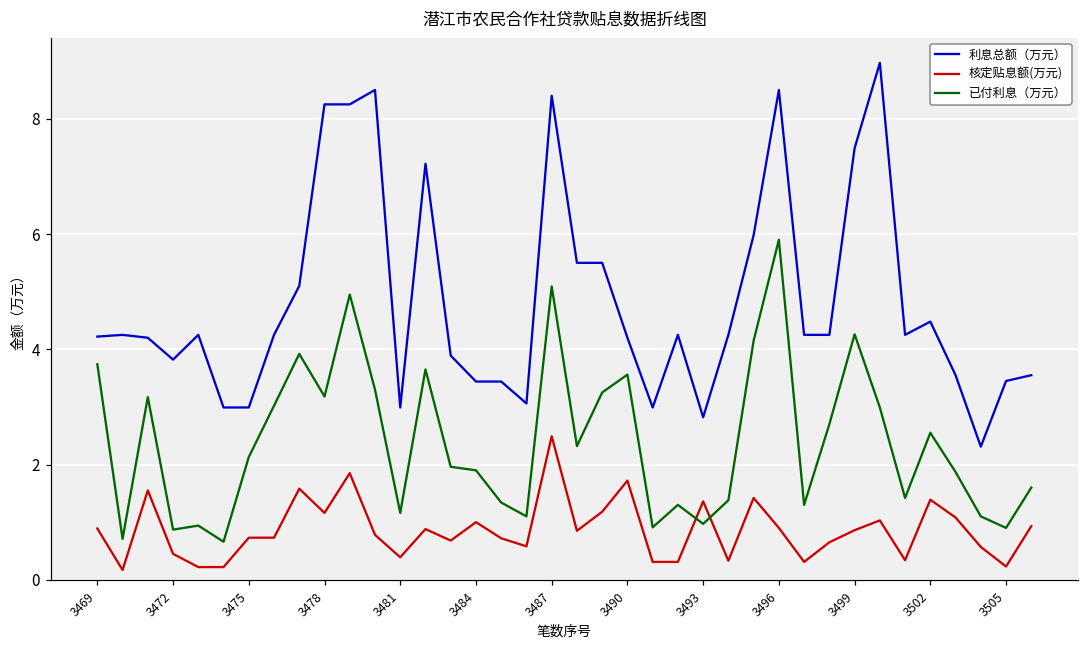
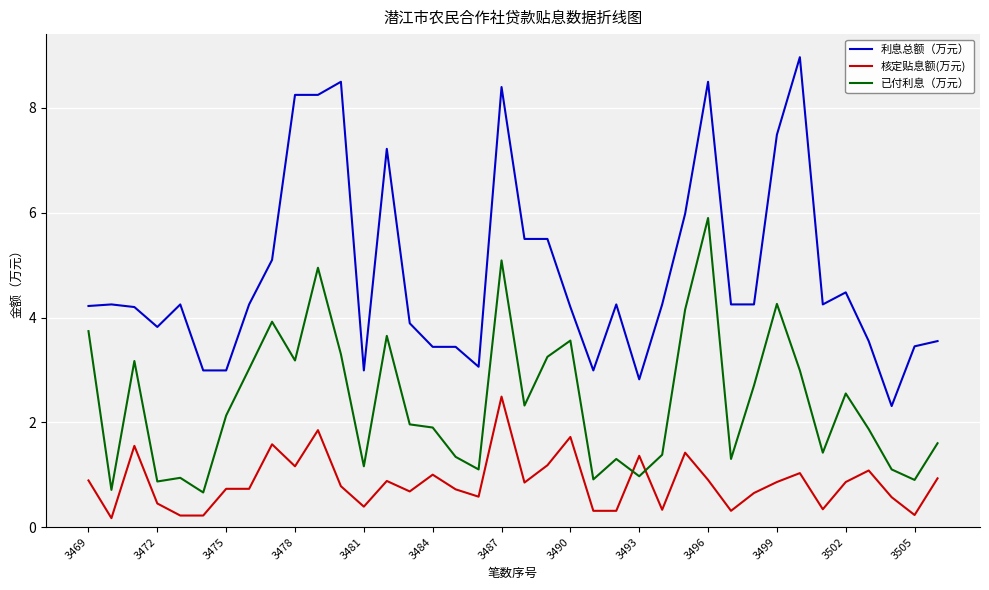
核定贴息额(万元), 3502: 1.4 -> 0.9
